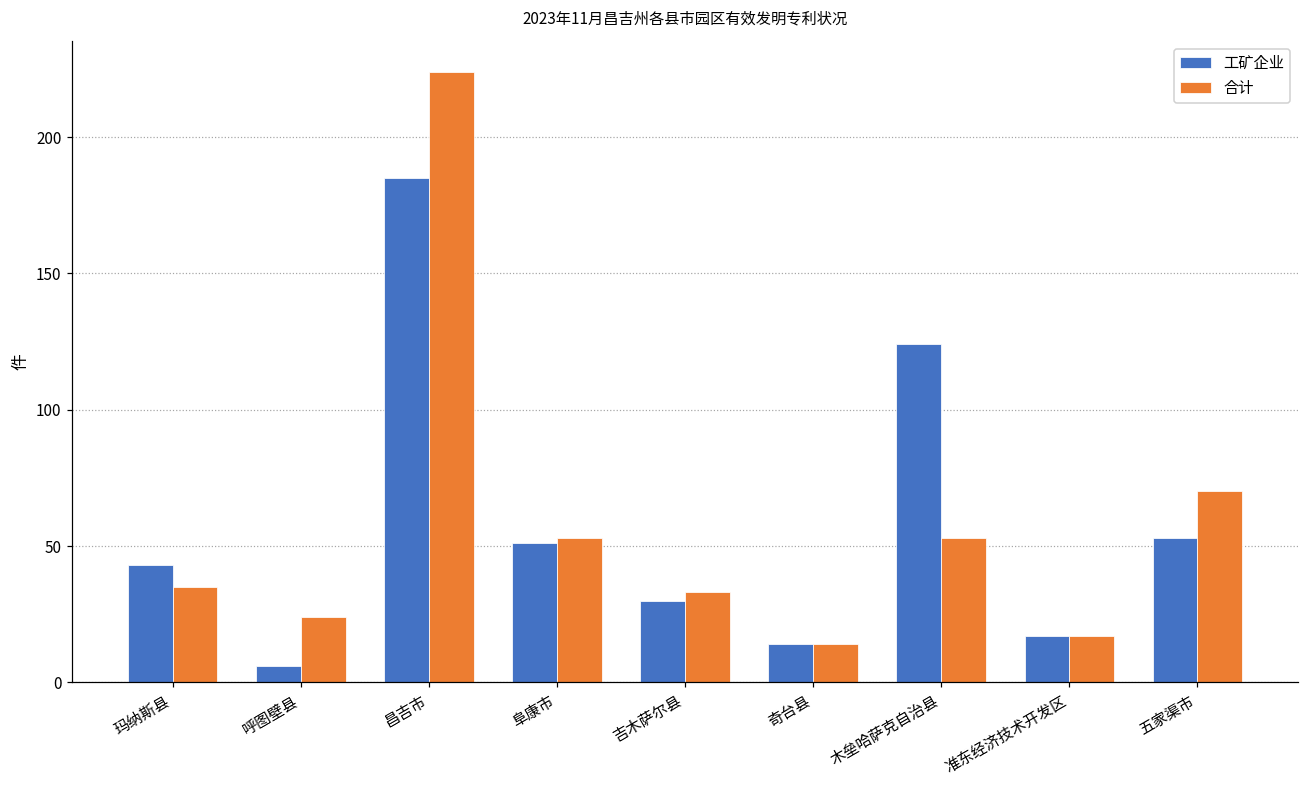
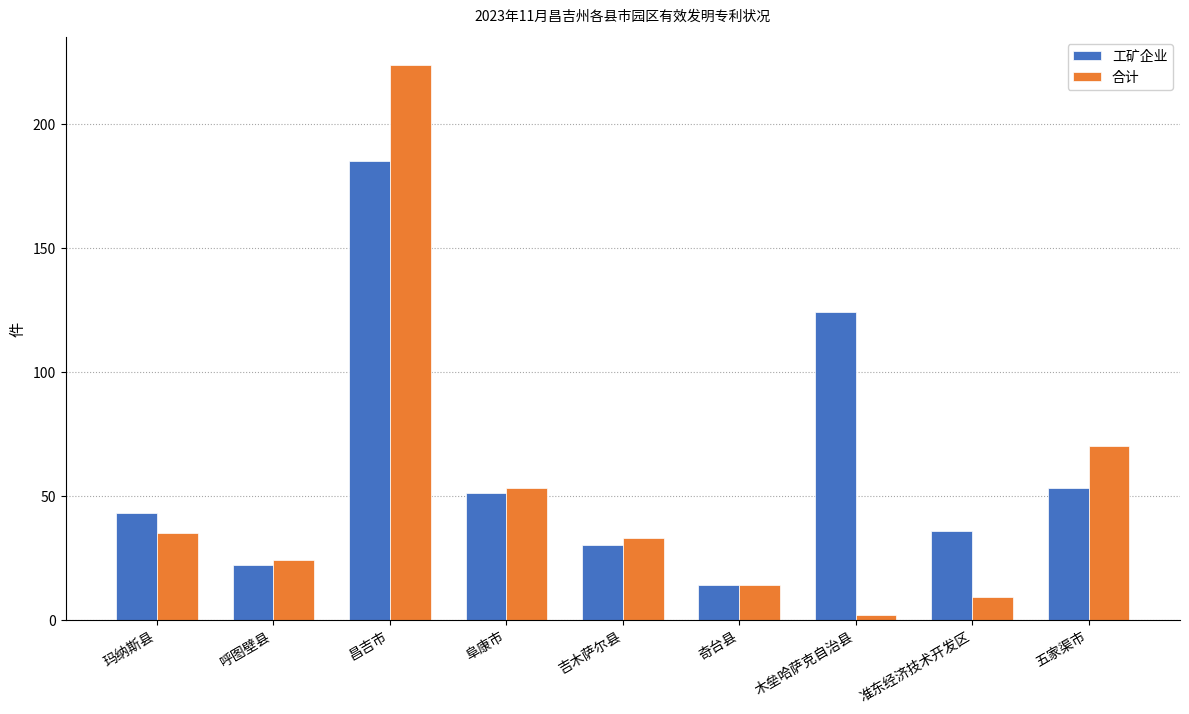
工矿企业, 呼图壁县: 6 -> 22
合计, 木垒哈萨克自治县: 53 -> 2
工矿企业, 准东经济技术开发区: 17 -> 36
合计, 准东经济技术开发区: 17 -> 9
